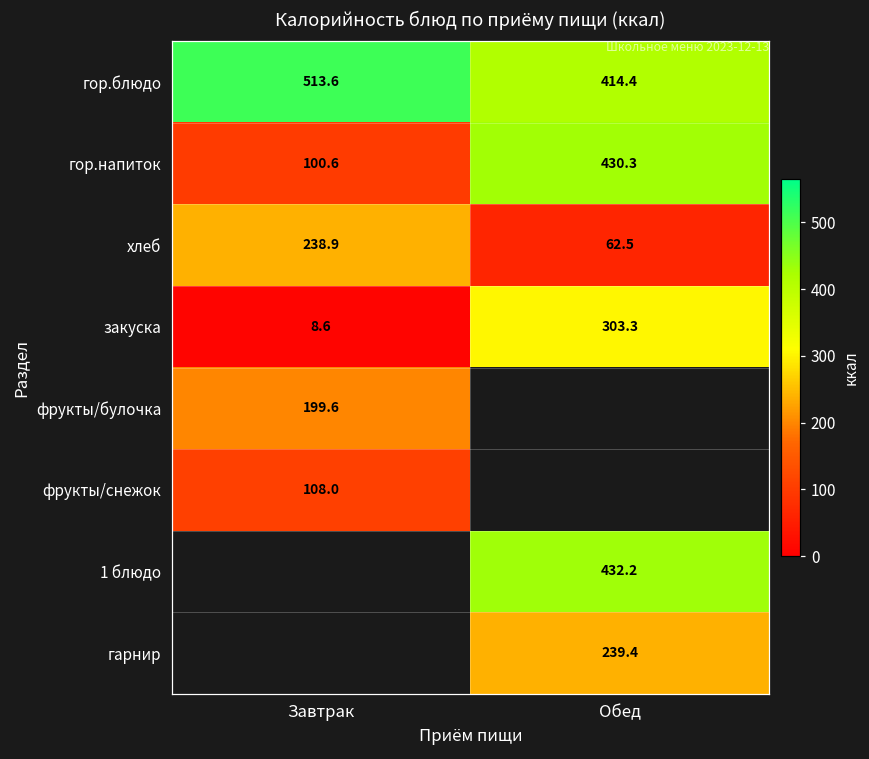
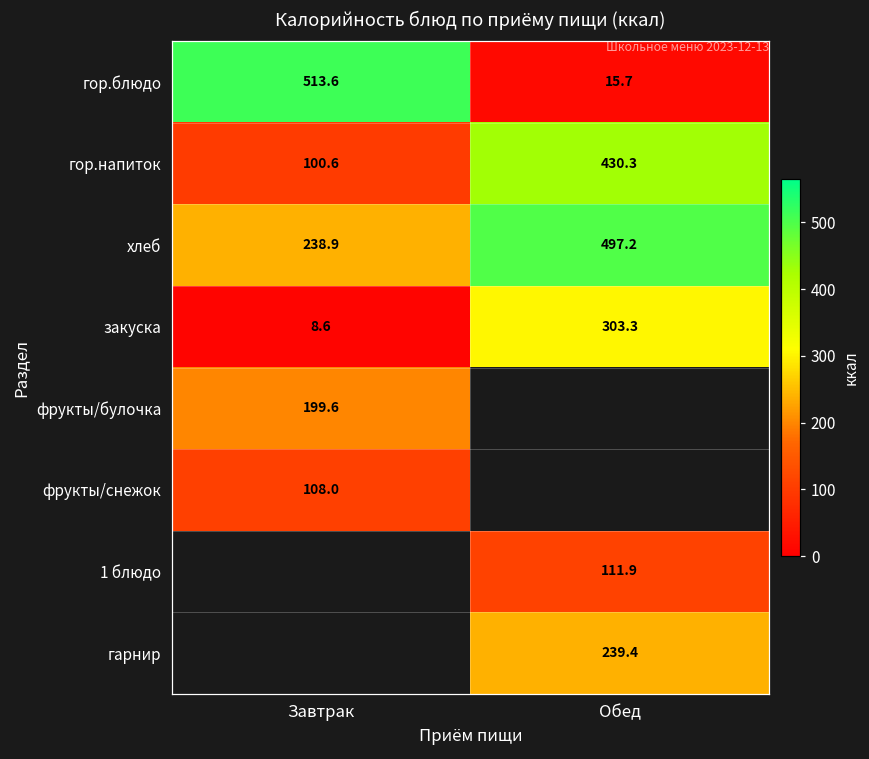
гор.блюдо, Обед: 414.4 -> 15.7
хлеб, Обед: 62.5 -> 497.2
1 блюдо, Обед: 432.2 -> 111.9
